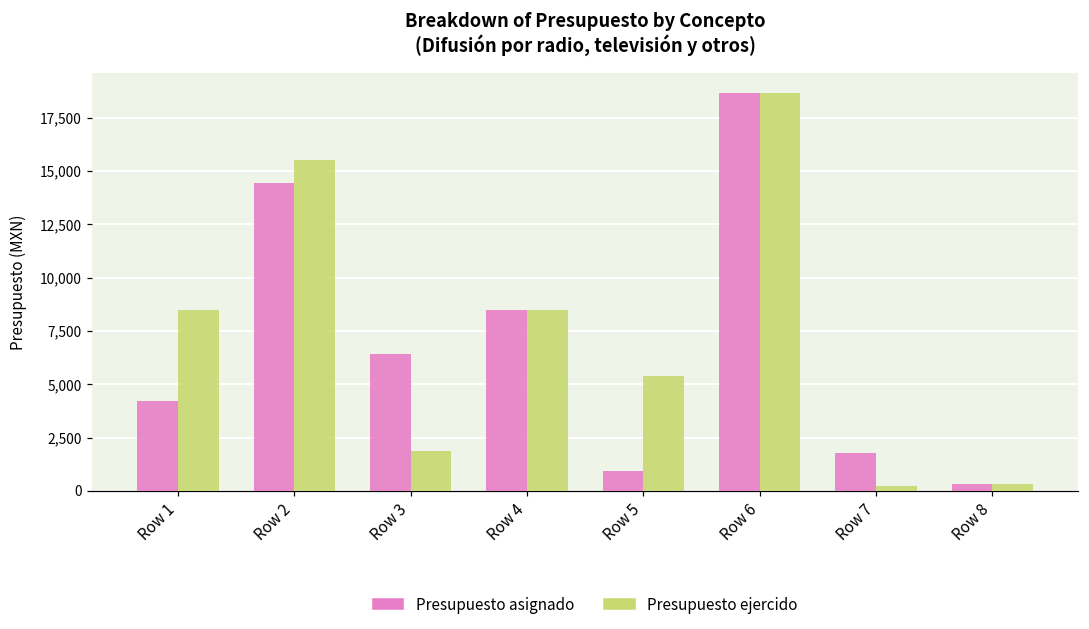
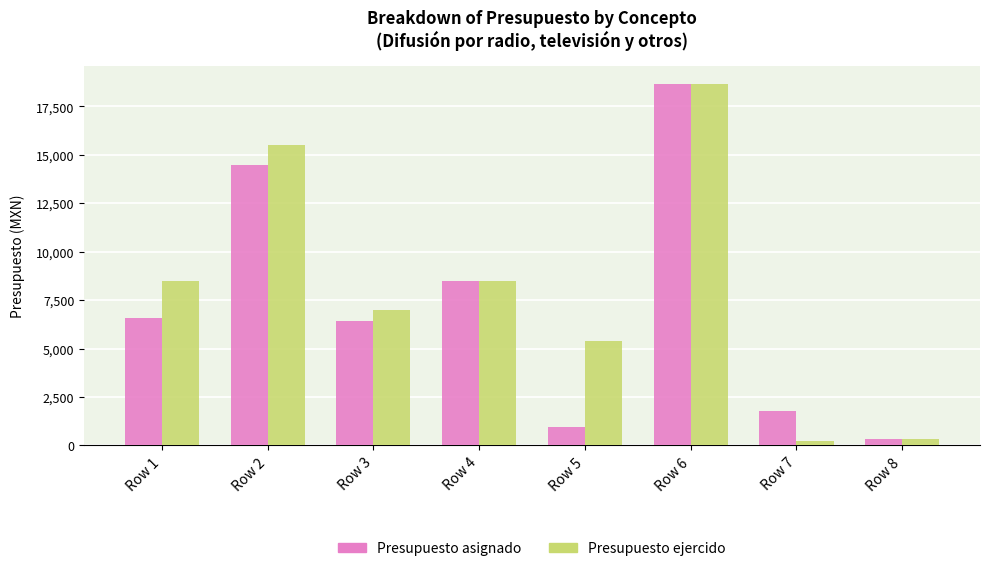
Presupuesto asignado, Row 1: 4,200 -> 6,600
Presupuesto ejercido, Row 3: 1,900 -> 7,000
